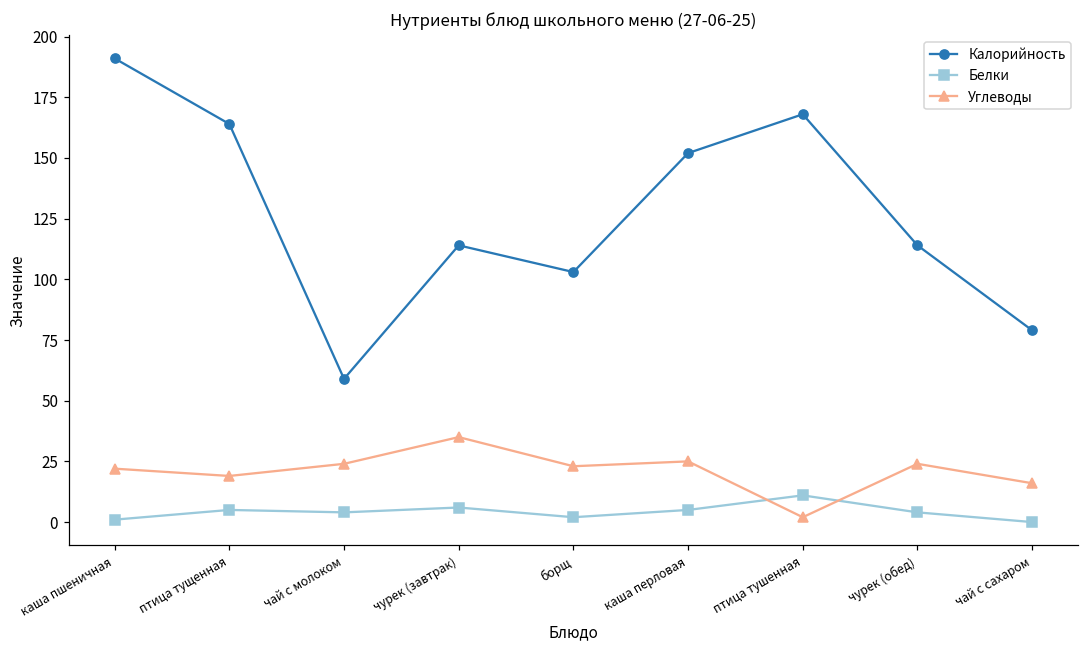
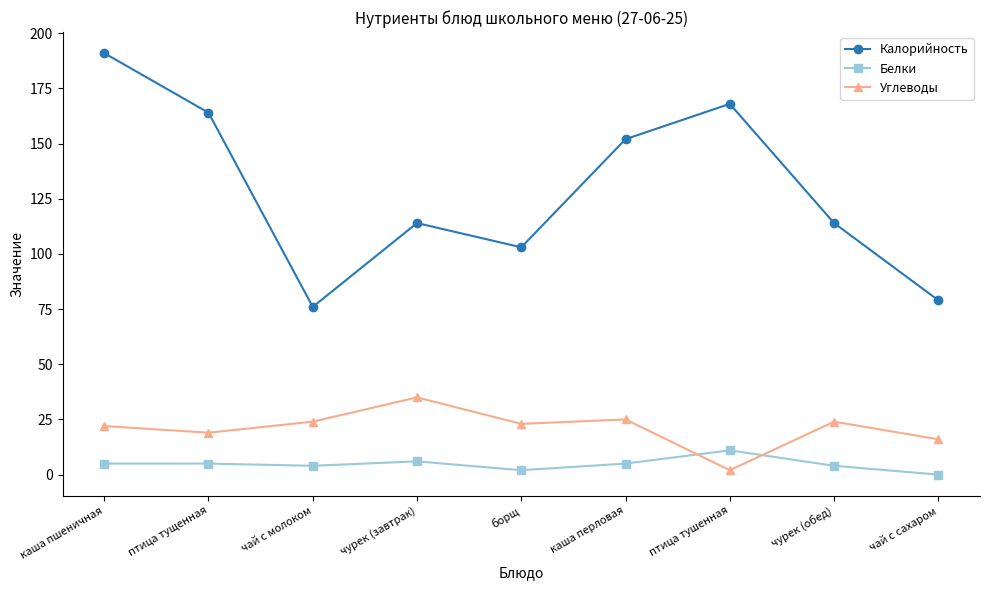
Белки, каша пшеничная: 1 -> 5
Калорийность, чай с молоком: 59 -> 76
